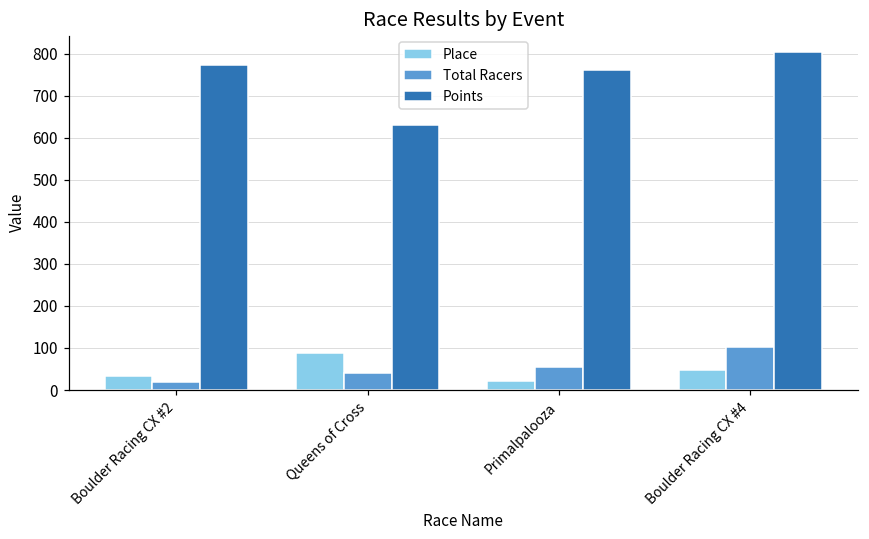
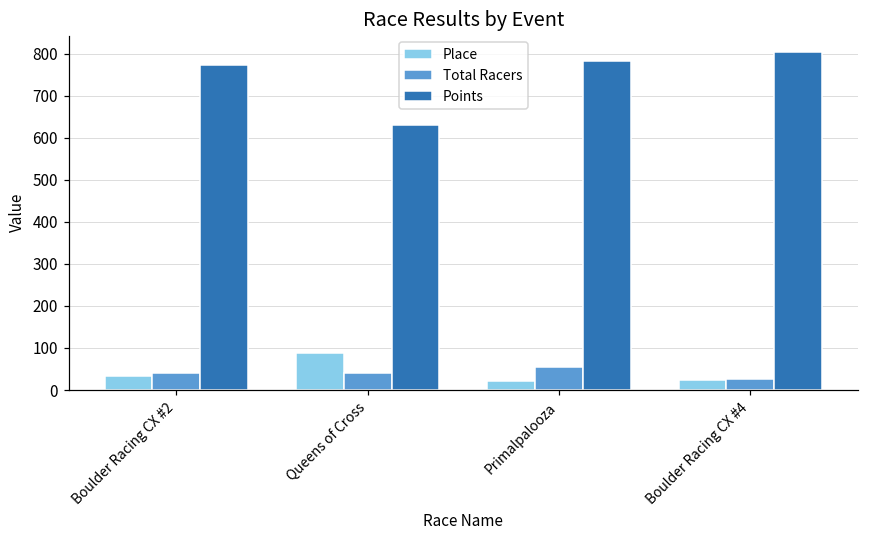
Total Racers, Boulder Racing CX #2: 20 -> 40
Points, Primalpalooza: 760 -> 780
Place, Boulder Racing CX #4: 50 -> 20
Total Racers, Boulder Racing CX #4: 100 -> 30
